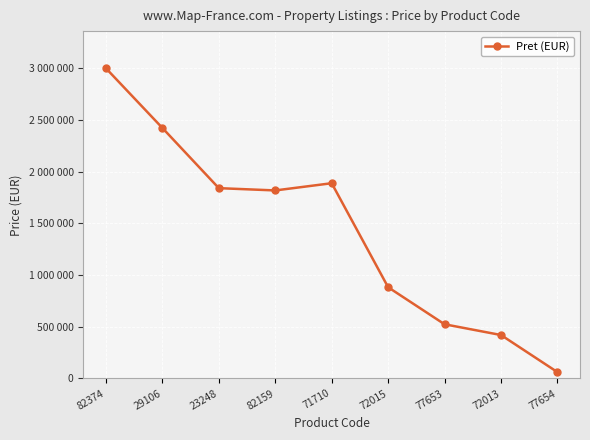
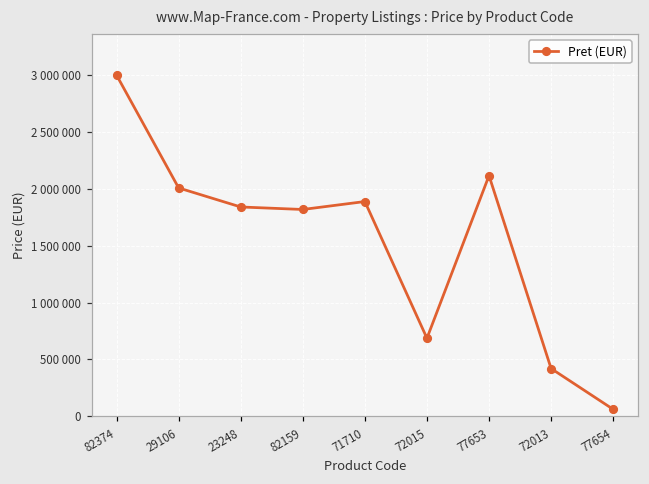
29106: 2420000 -> 2010000
72015: 880000 -> 690000
77653: 520000 -> 2120000
